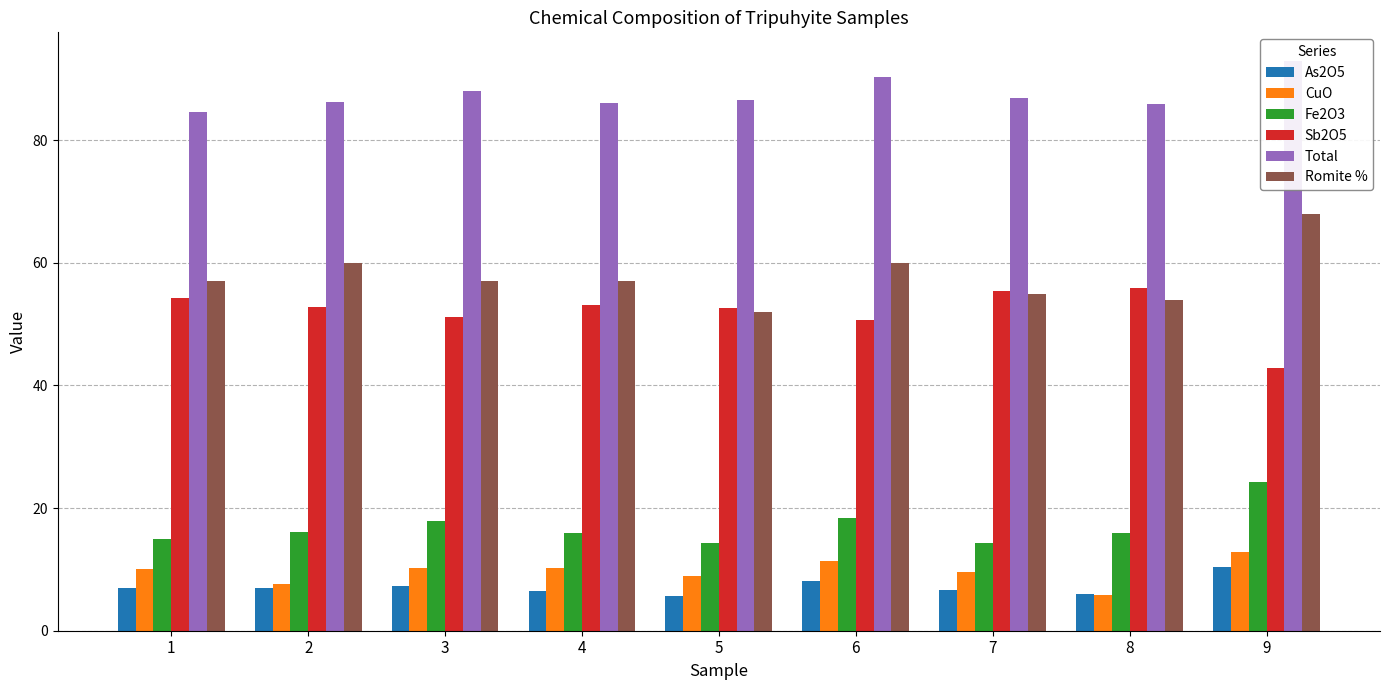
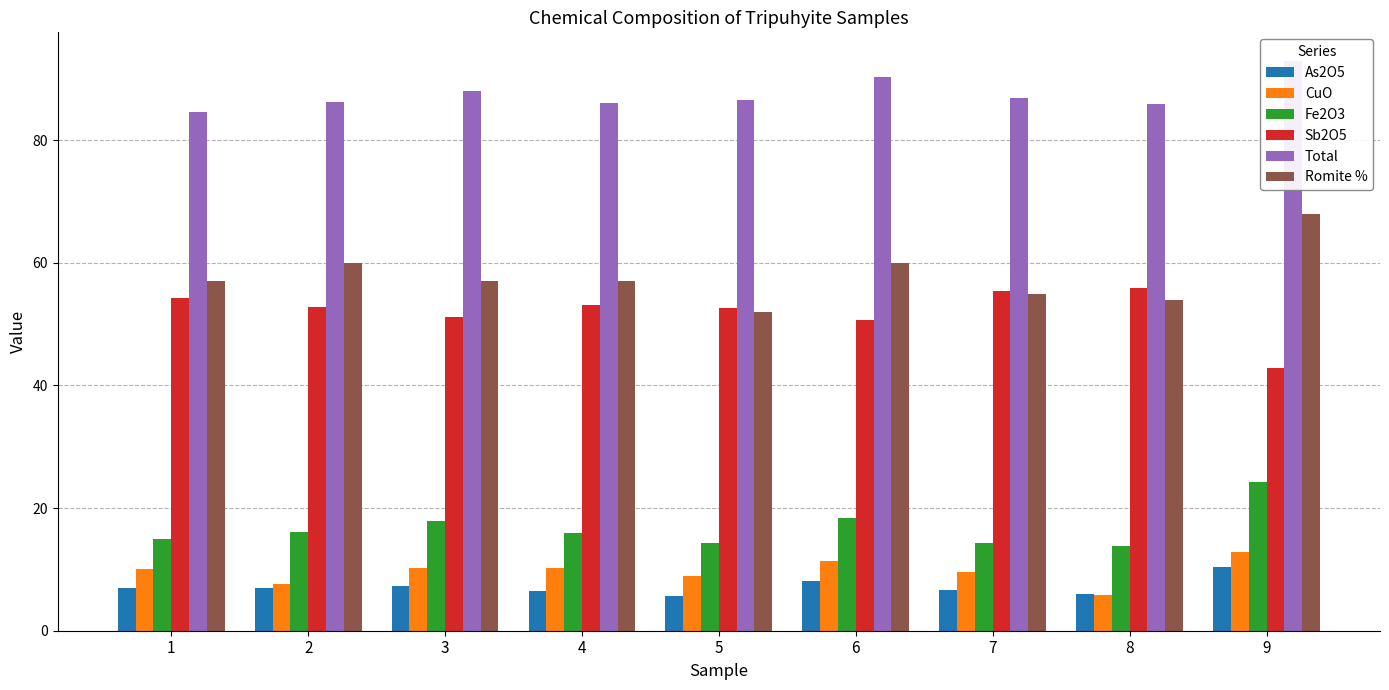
Fe2O3, 8: 16 -> 14
